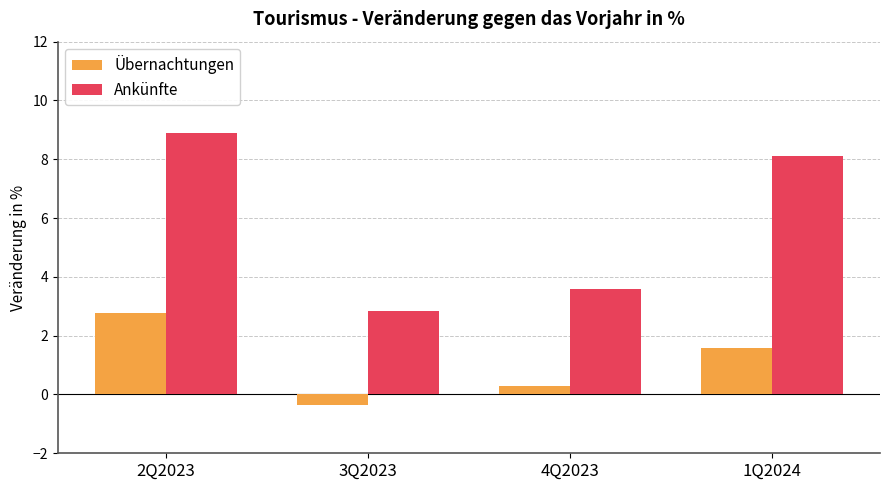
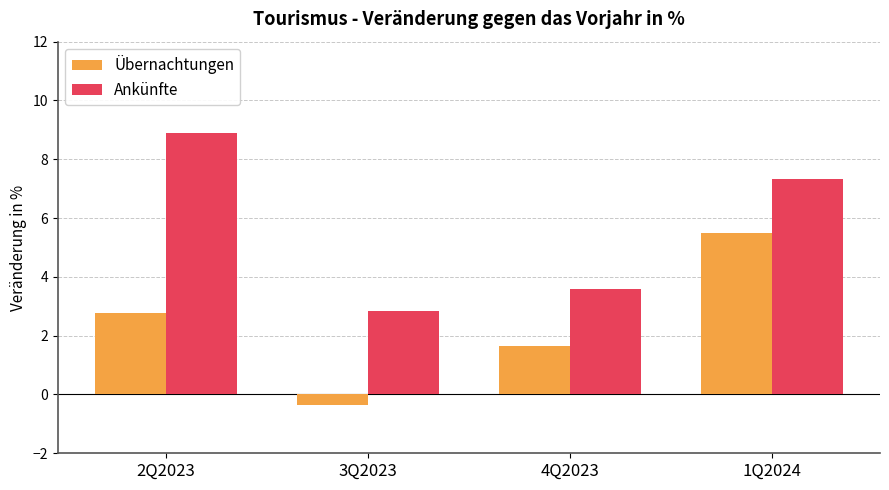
Übernachtungen, 4Q2023: 0.3 -> 1.6
Übernachtungen, 1Q2024: 1.6 -> 5.5
Ankünfte, 1Q2024: 8.1 -> 7.3
